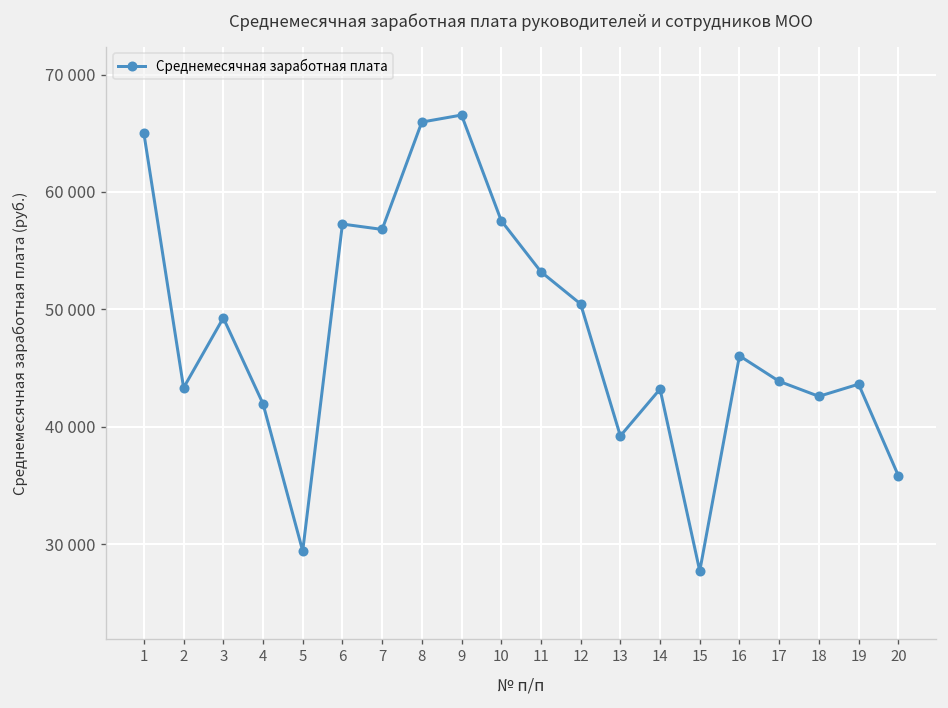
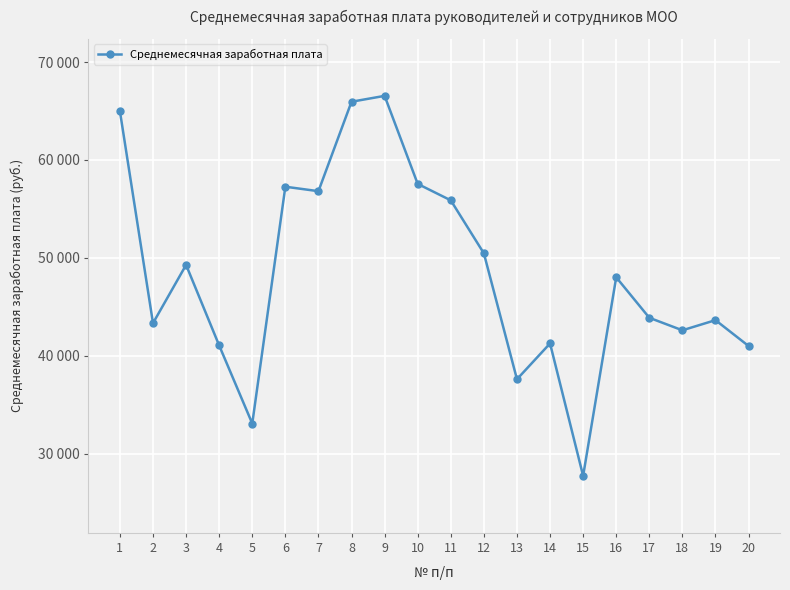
4: 42000 -> 41000
5: 29000 -> 33000
11: 53000 -> 56000
13: 39000 -> 38000
14: 43000 -> 41000
16: 46000 -> 48000
20: 36000 -> 41000
